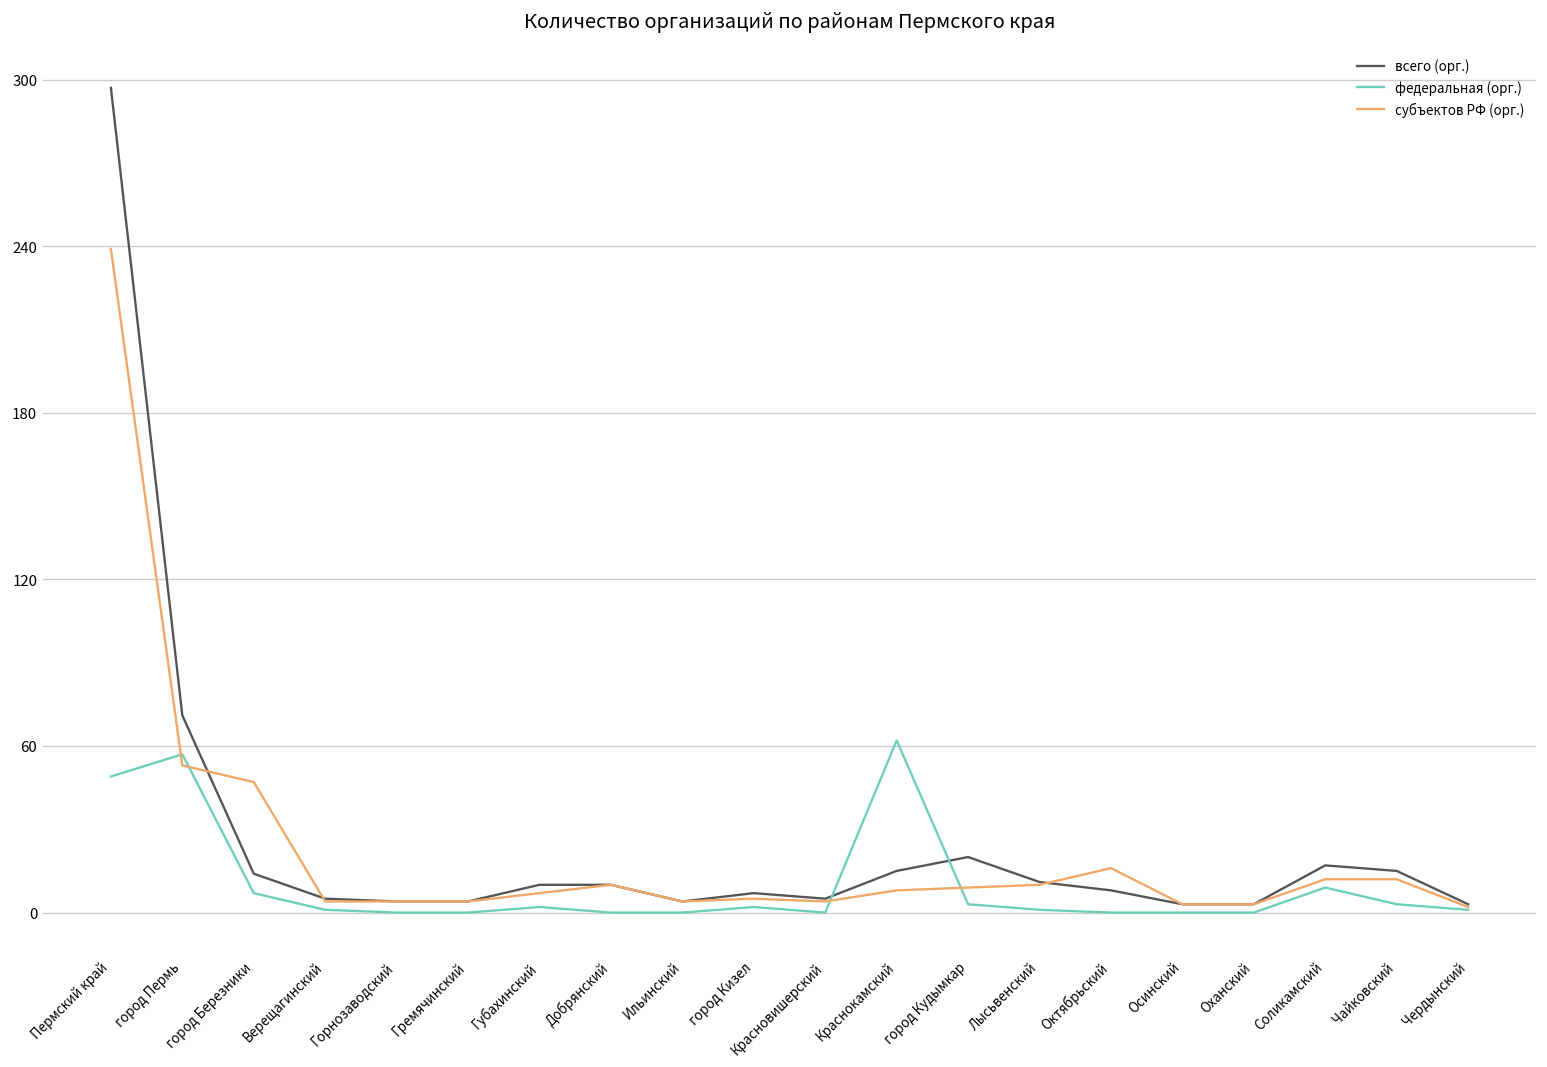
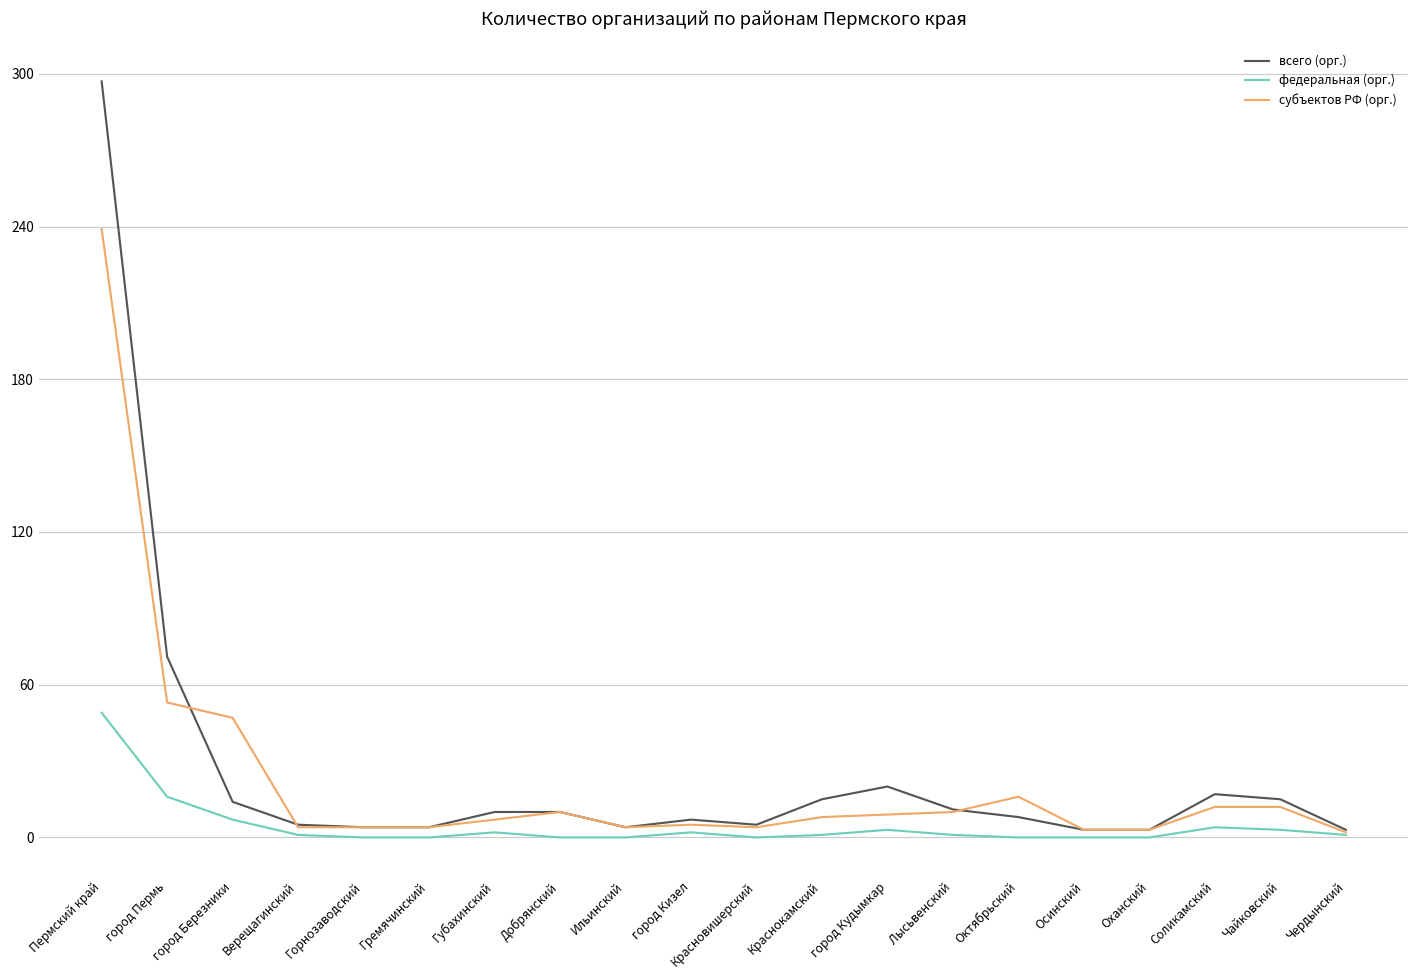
федеральная (орг.), город Пермь: 57 -> 16
федеральная (орг.), Краснокамский: 62 -> 1
федеральная (орг.), Соликамский: 9 -> 4
